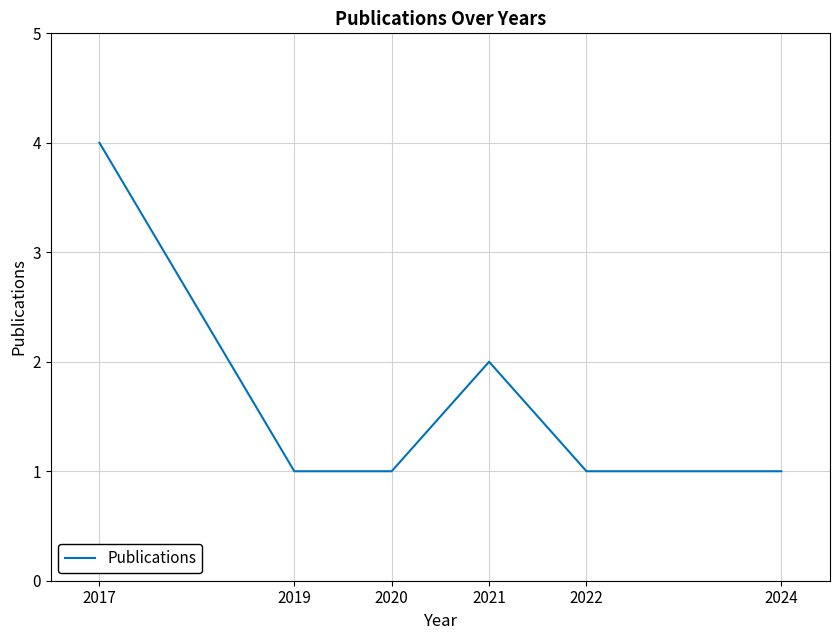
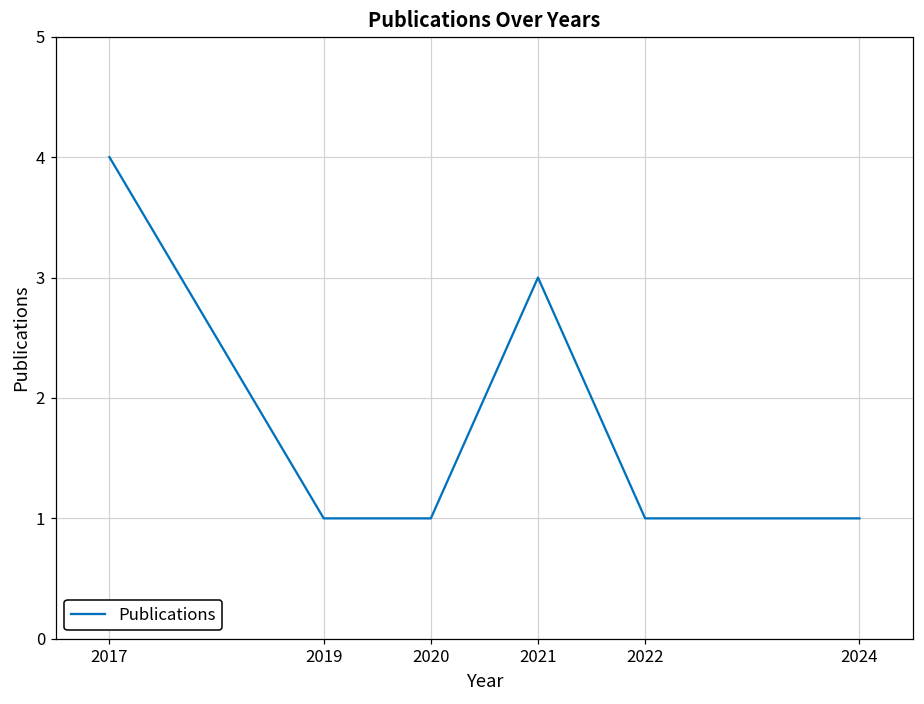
2021: 2 -> 3
